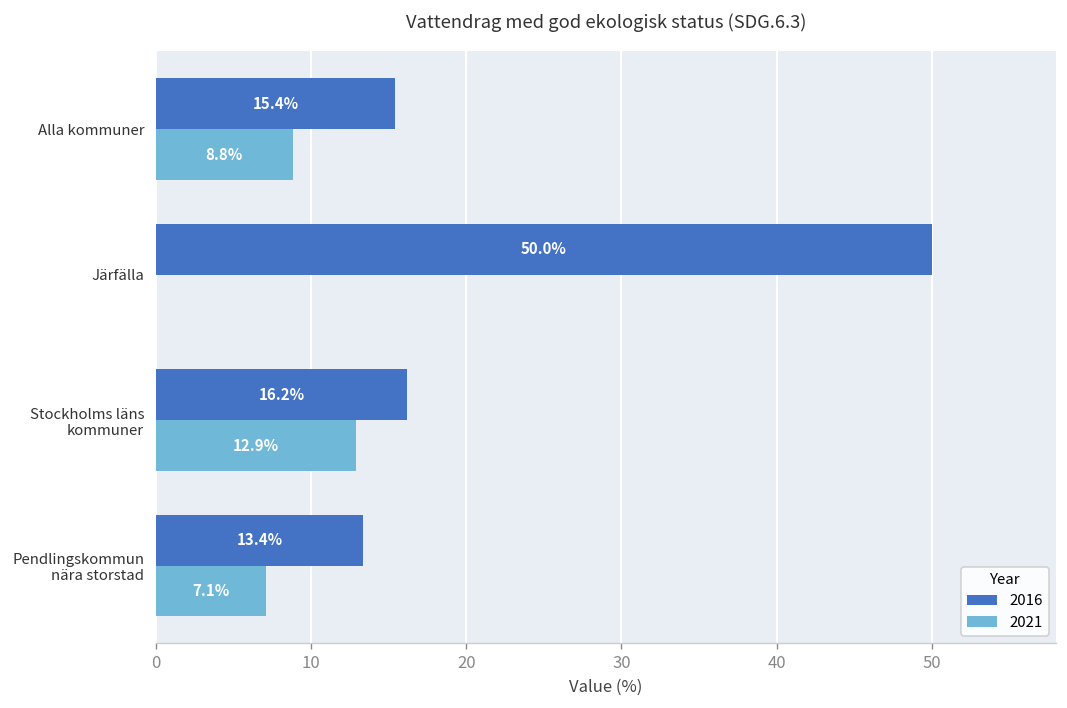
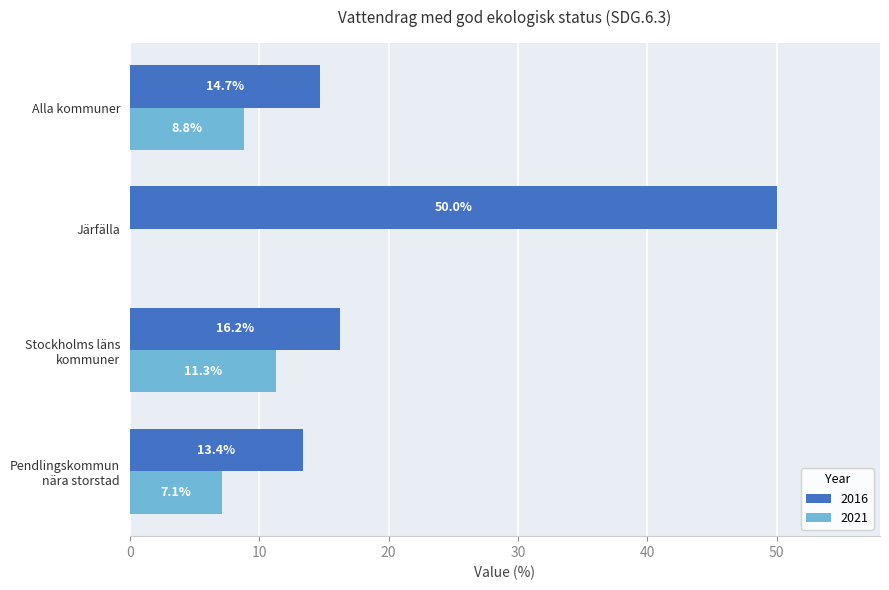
2016, Alla kommuner: 15.4% -> 14.7%
2021, Stockholms läns kommuner: 12.9% -> 11.3%
